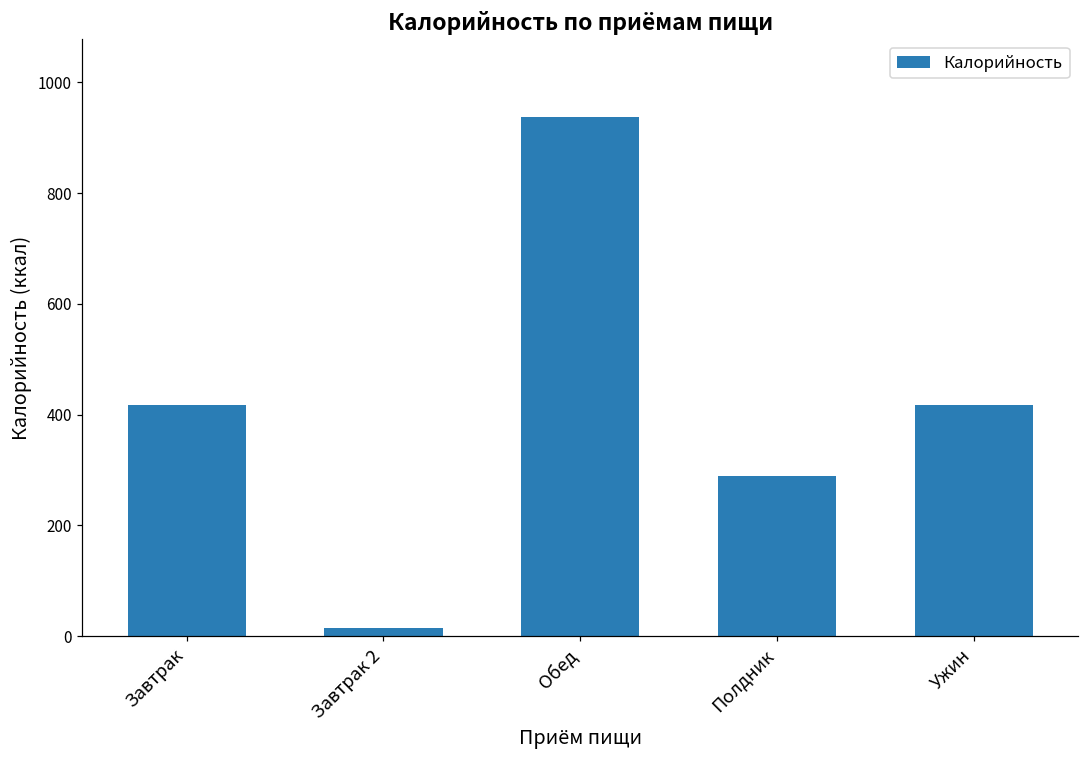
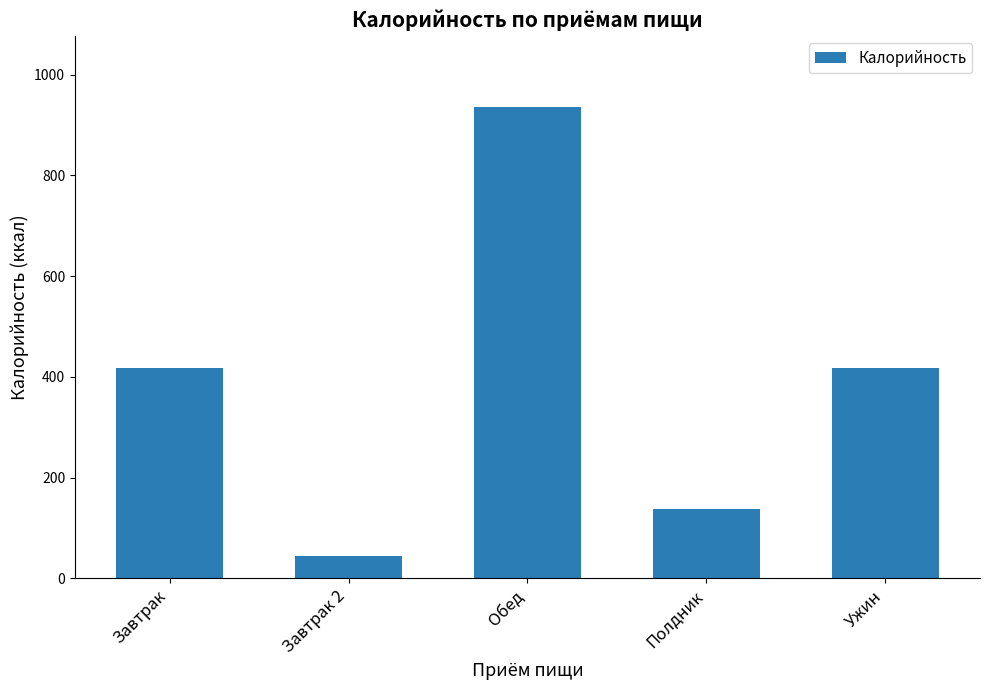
Завтрак 2: 20 -> 40
Полдник: 290 -> 140
